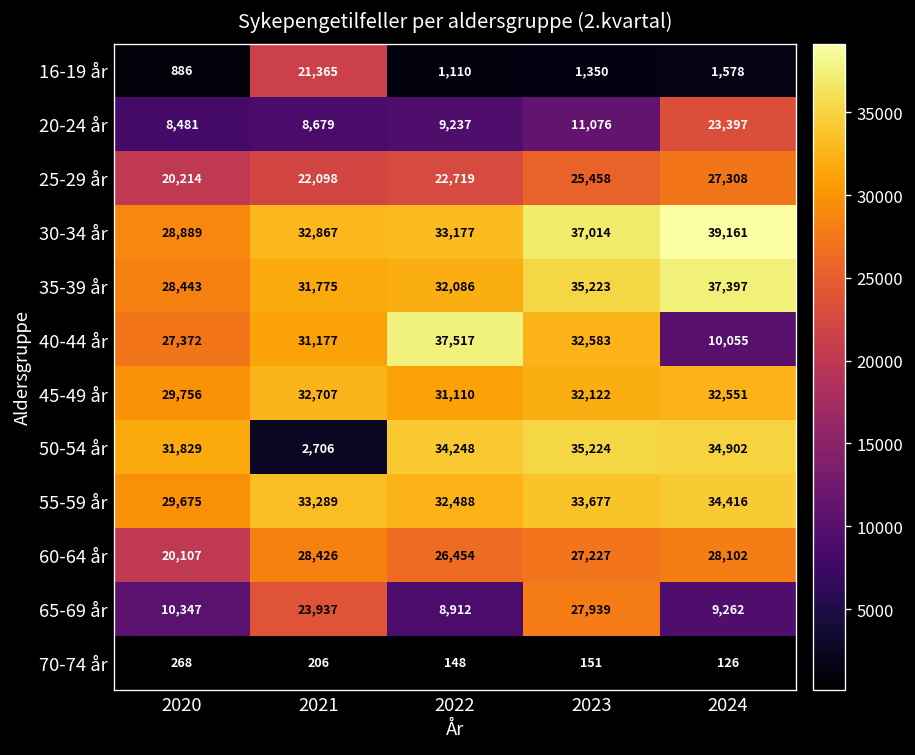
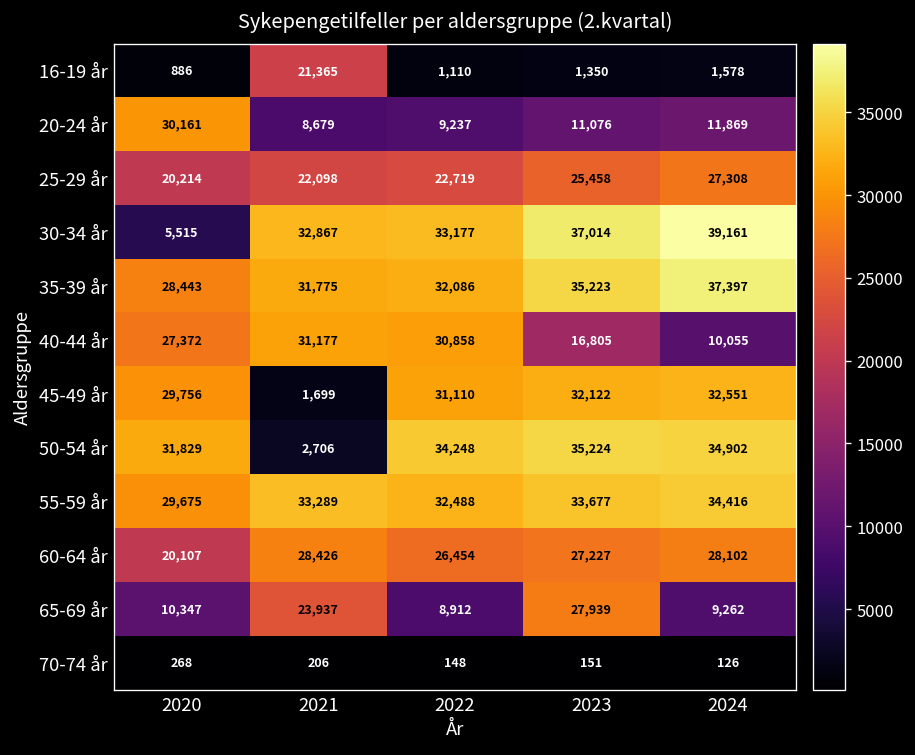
20-24 år, 2020: 8,481 -> 30,161
20-24 år, 2024: 23,397 -> 11,869
30-34 år, 2020: 28,889 -> 5,515
40-44 år, 2022: 37,517 -> 30,858
40-44 år, 2023: 32,583 -> 16,805
45-49 år, 2021: 32,707 -> 1,699
